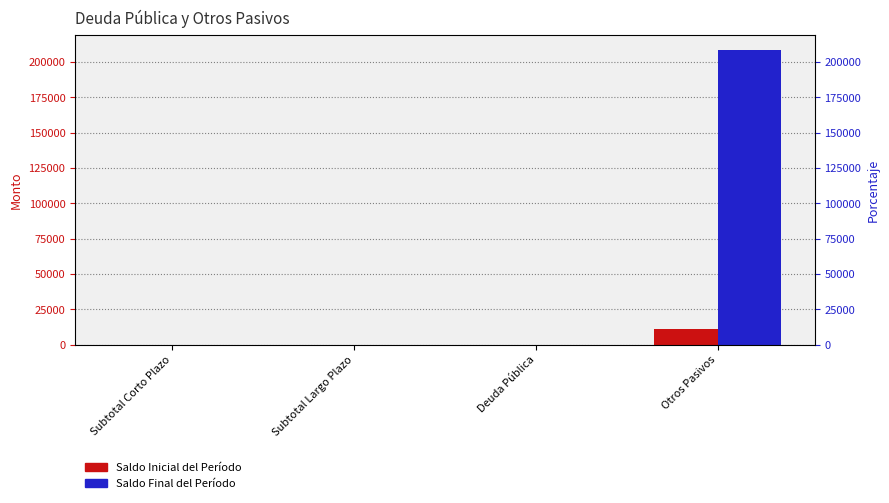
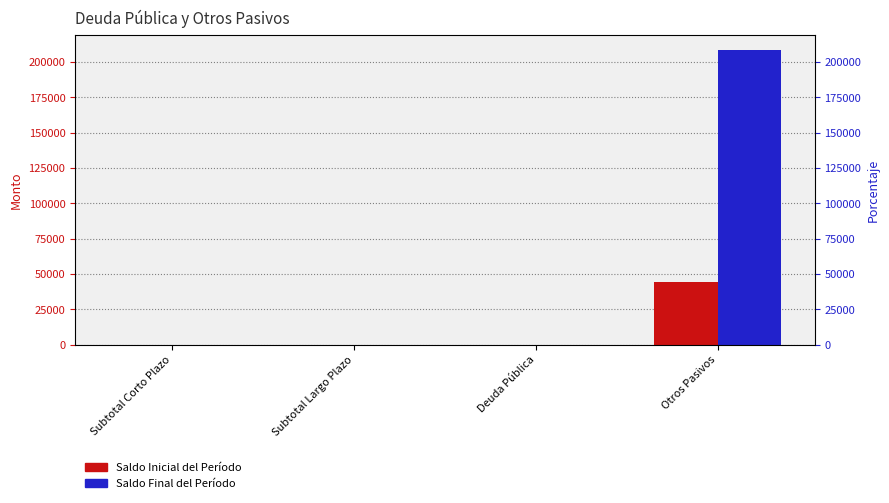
Saldo Inicial del Período, Otros Pasivos: 11000 -> 44000
